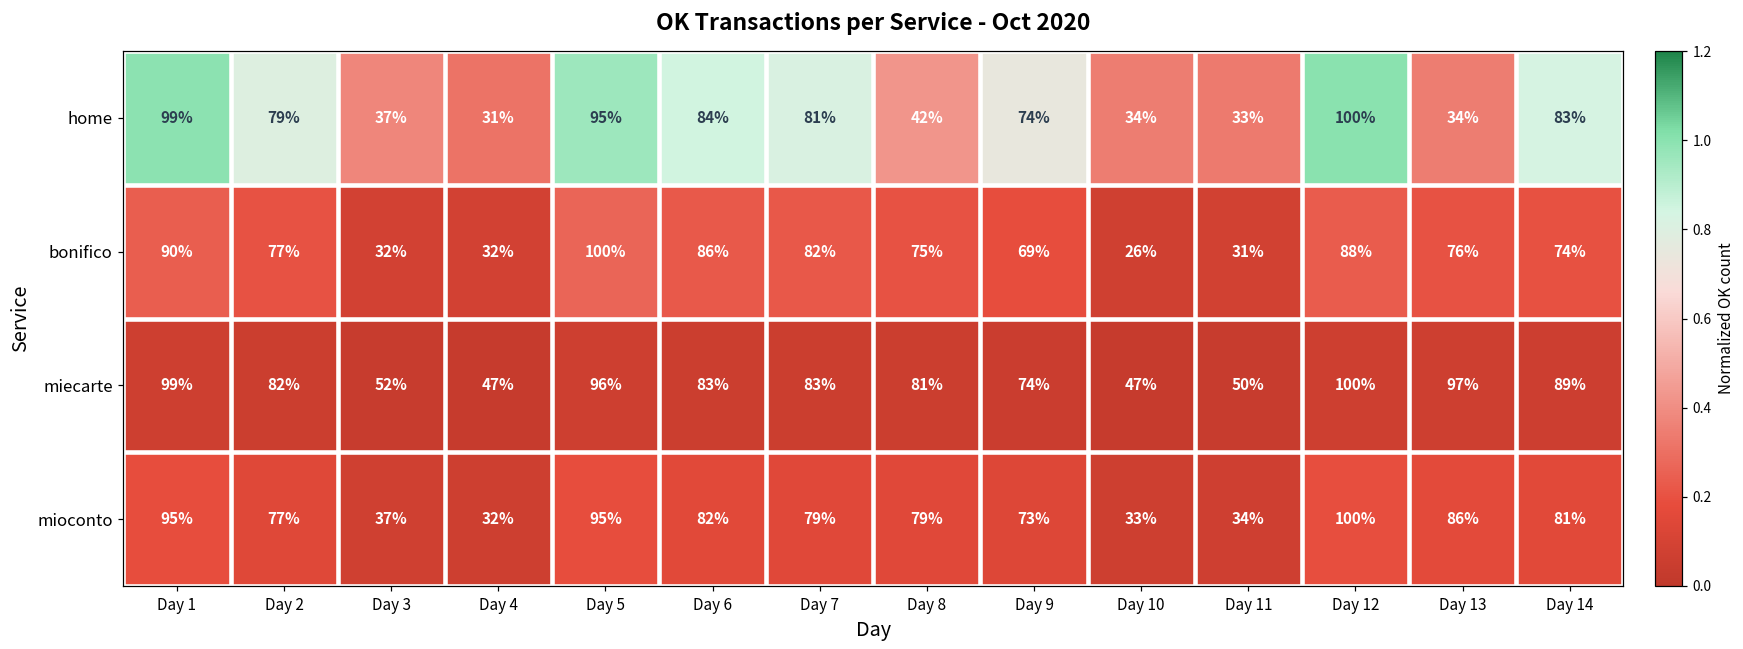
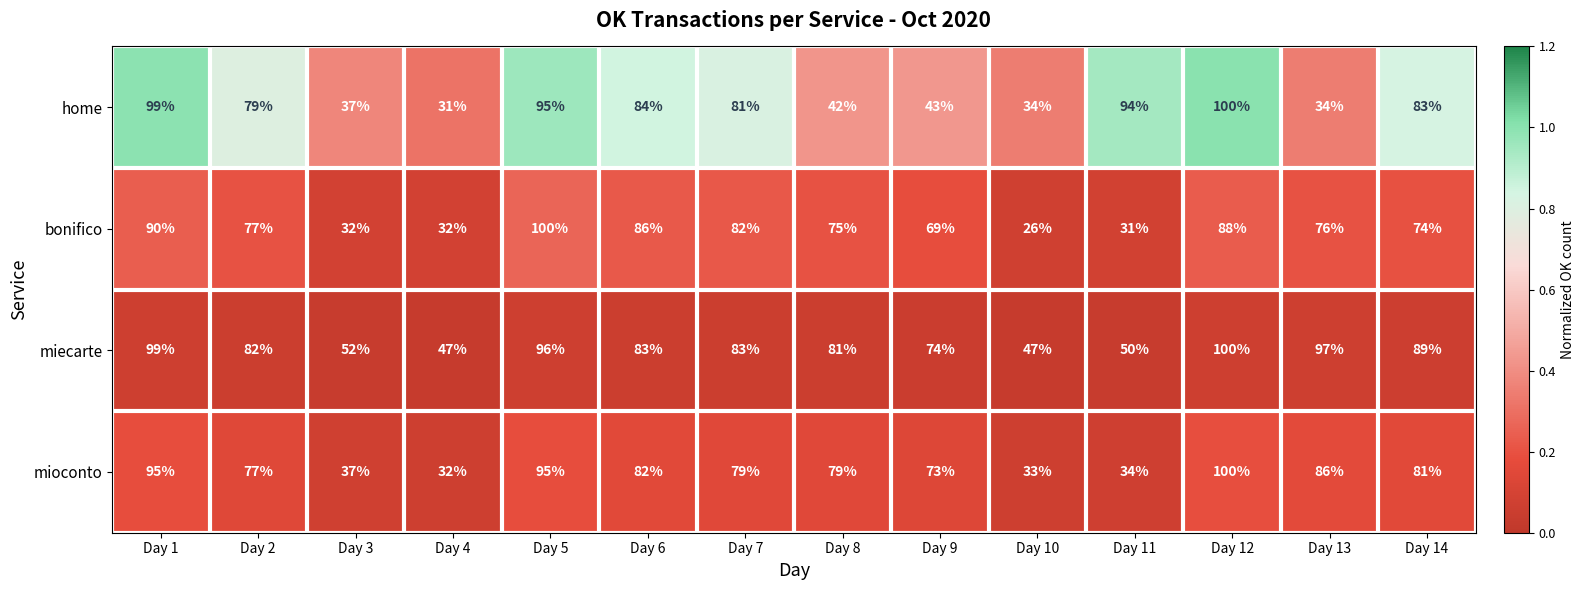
home, Day 9: 74% -> 43%
home, Day 11: 33% -> 94%
